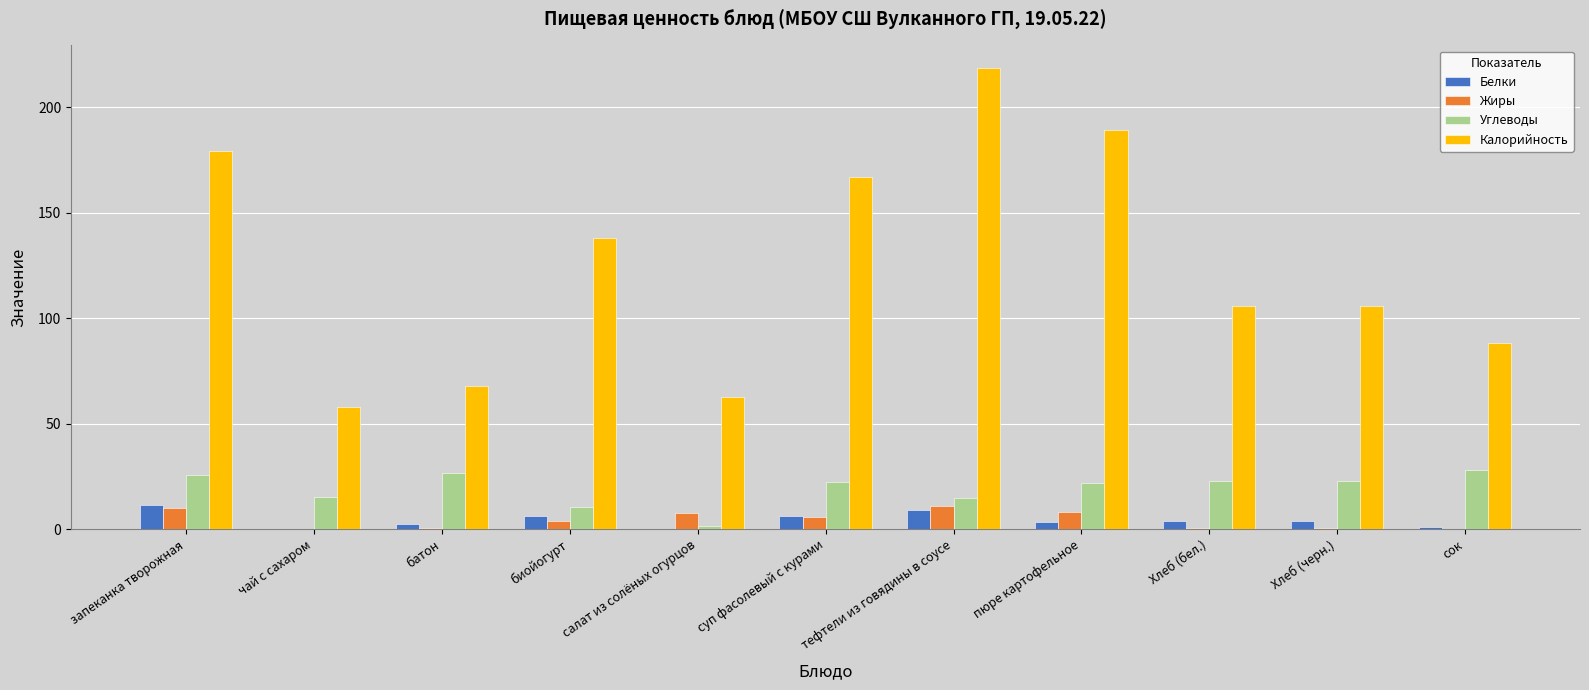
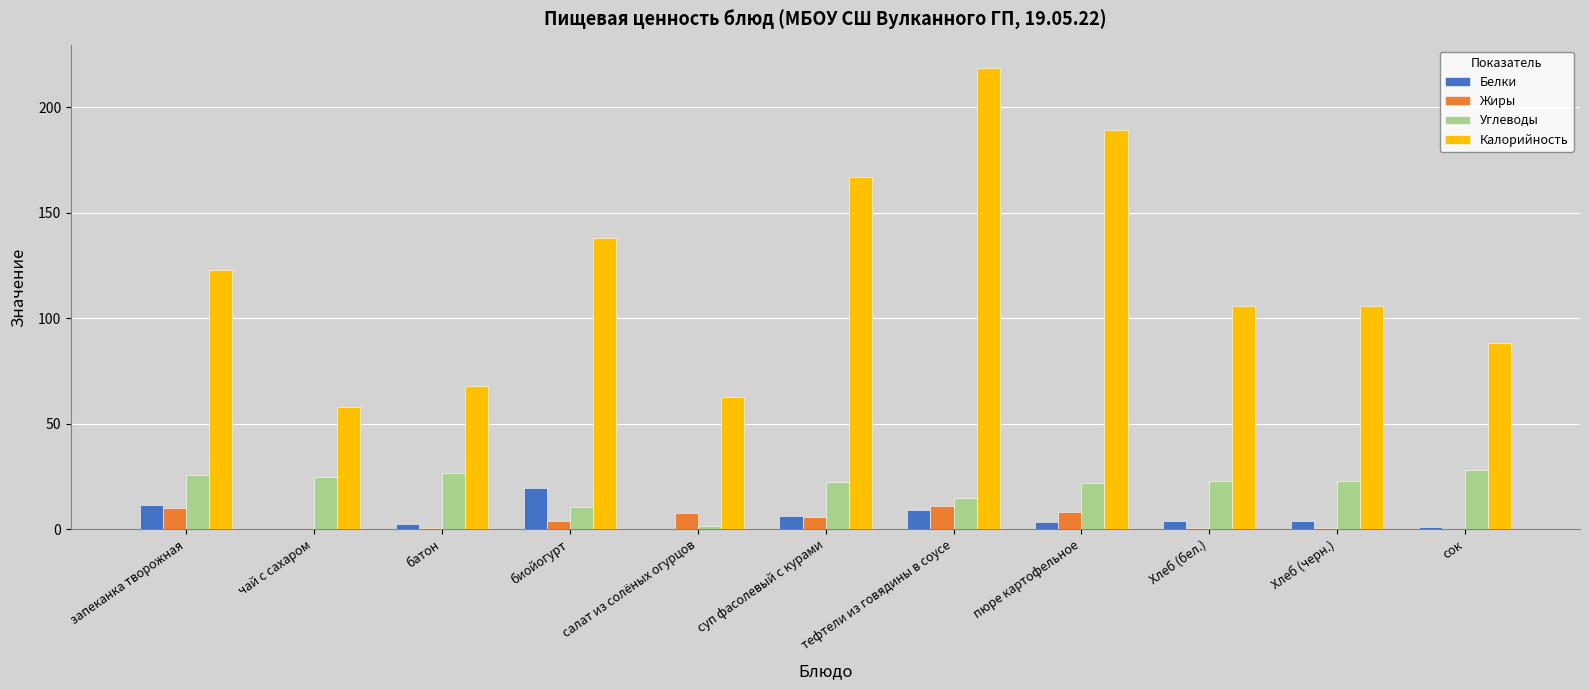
Калорийность, запеканка творожная: 179 -> 123
Углеводы, чай с сахаром: 15 -> 25
Белки, биойогурт: 6 -> 20
